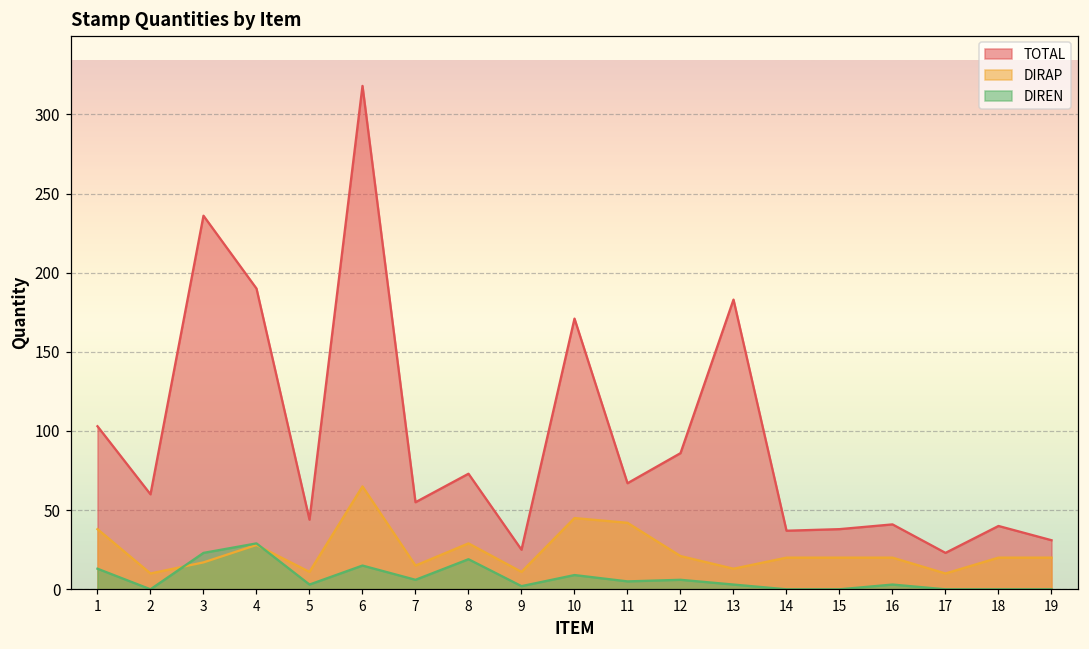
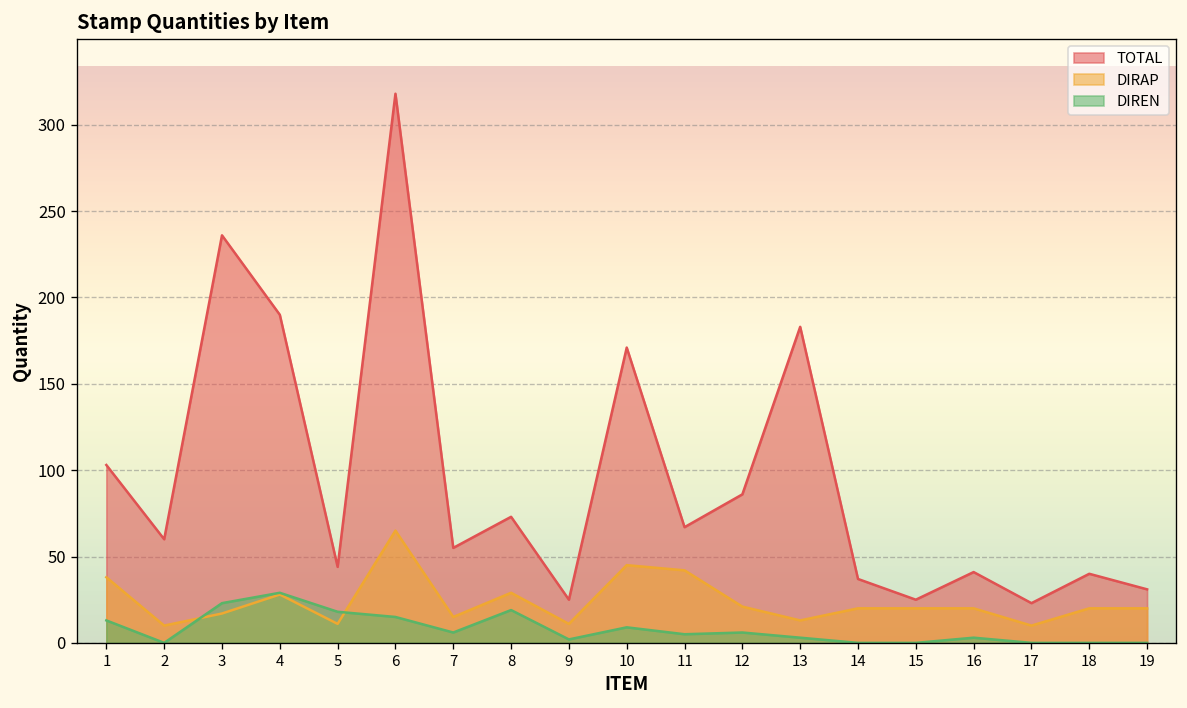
DIREN, 5: 3 -> 18
TOTAL, 15: 38 -> 25
